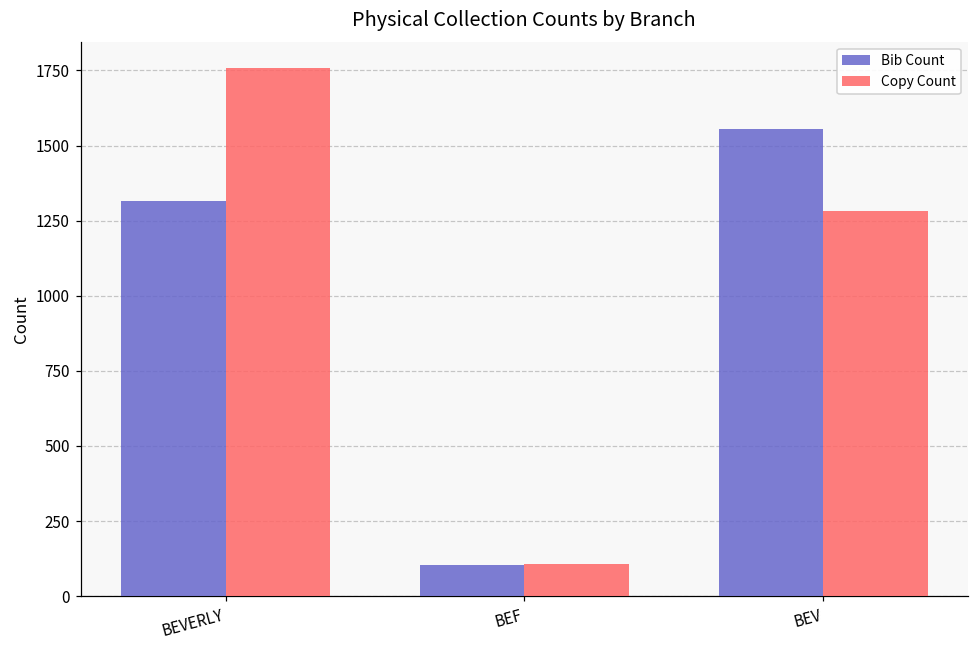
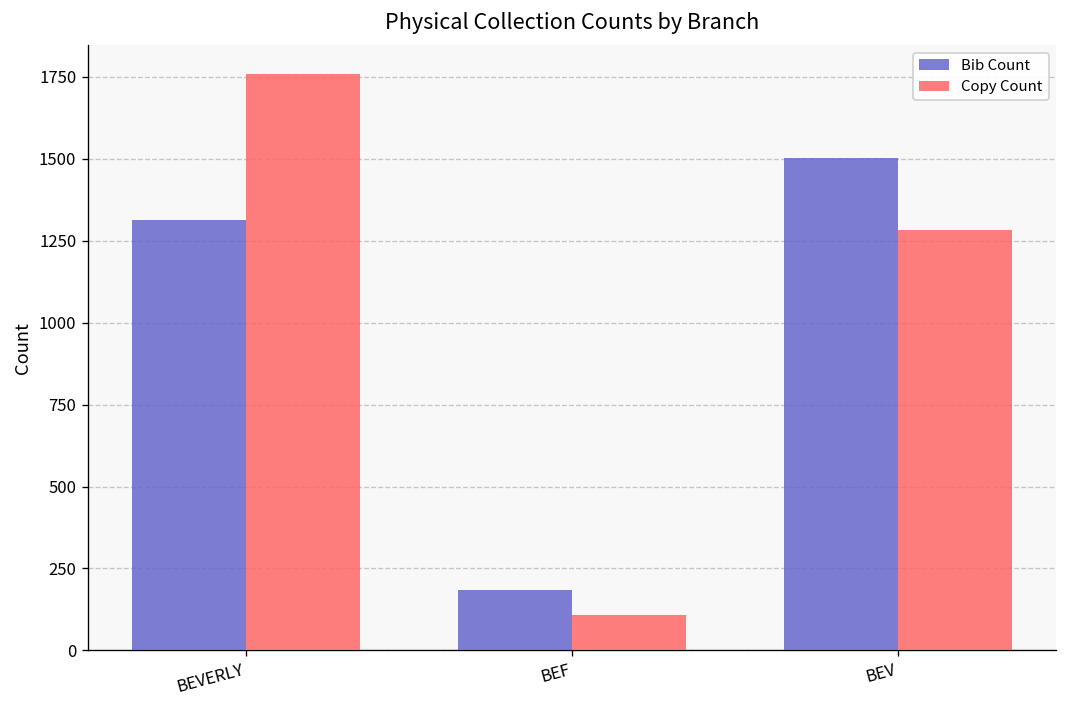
Bib Count, BEF: 110 -> 180
Bib Count, BEV: 1560 -> 1500
